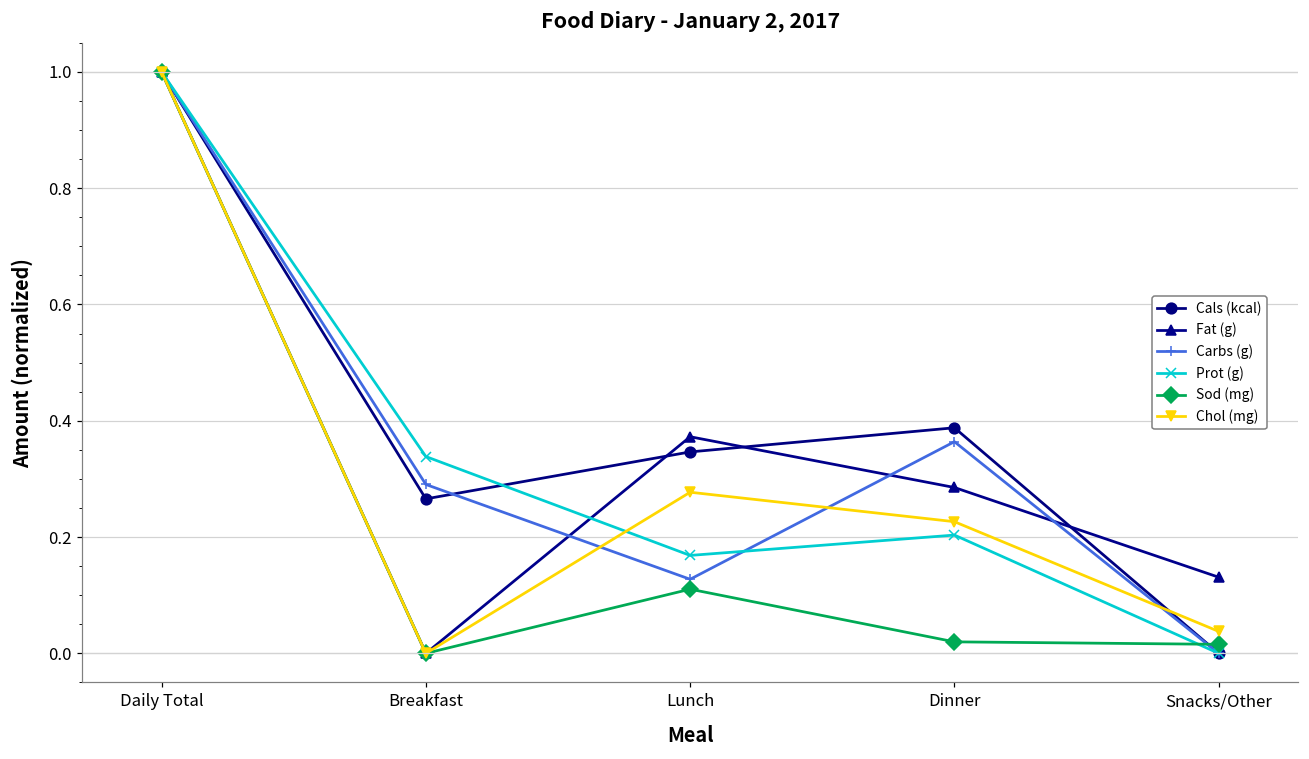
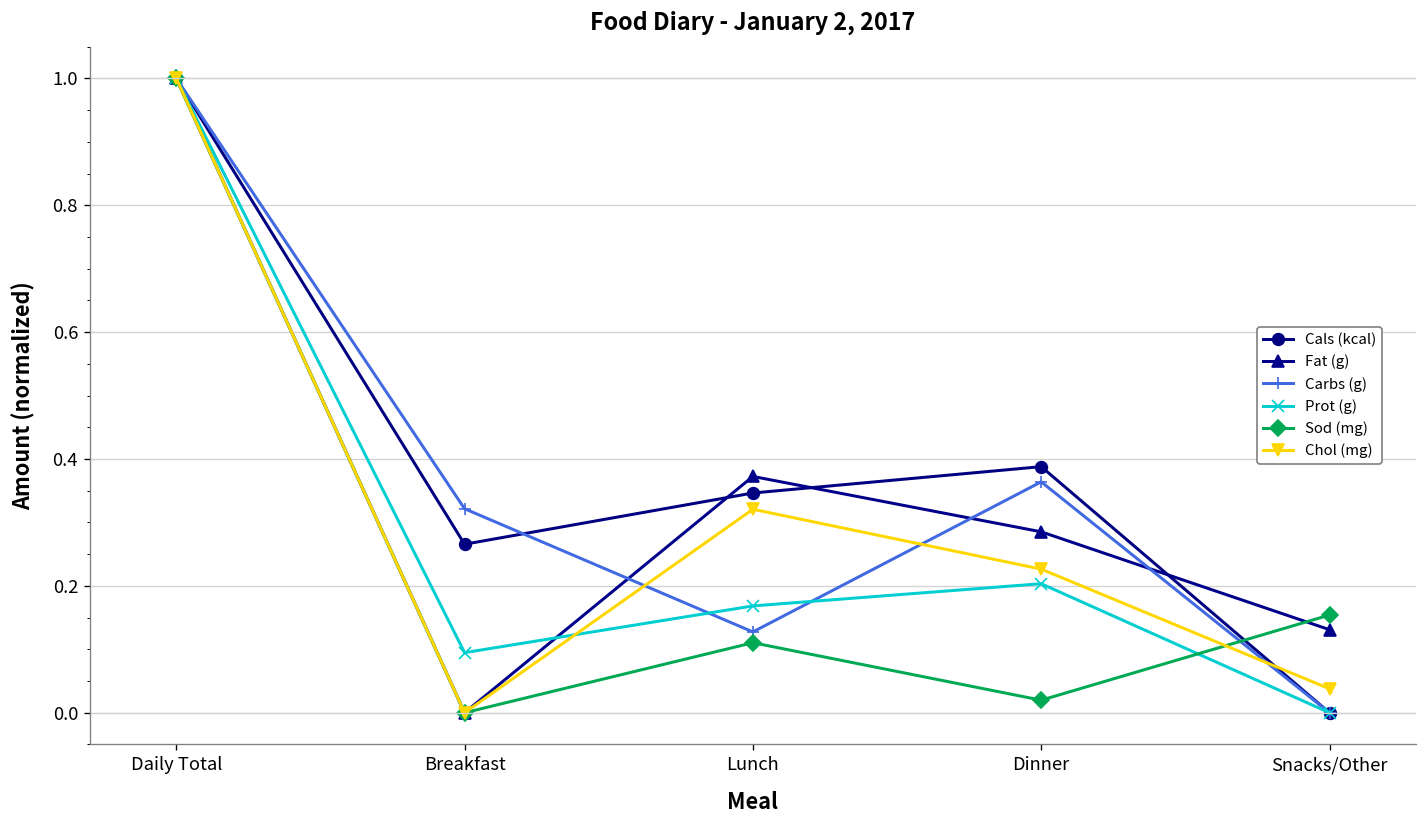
Carbs (g), Breakfast: 0.29 -> 0.32
Prot (g), Breakfast: 0.34 -> 0.09
Chol (mg), Lunch: 0.28 -> 0.32
Sod (mg), Snacks/Other: 0.02 -> 0.15
